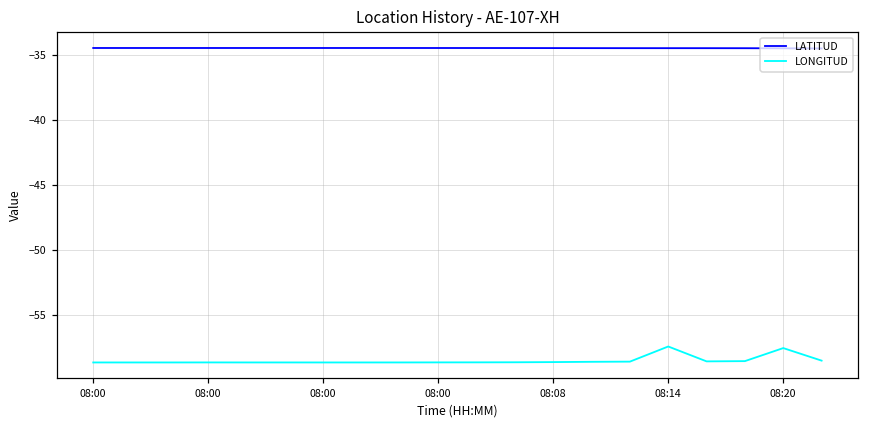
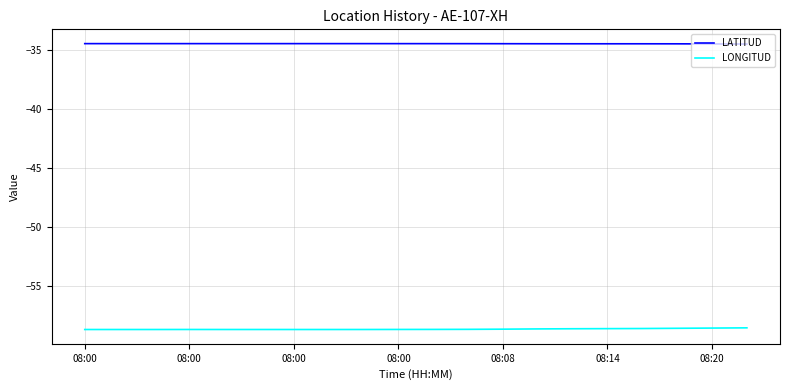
LONGITUD, 08:14: -57.4 -> -58.6
LONGITUD, 08:20: -57.6 -> -58.5
